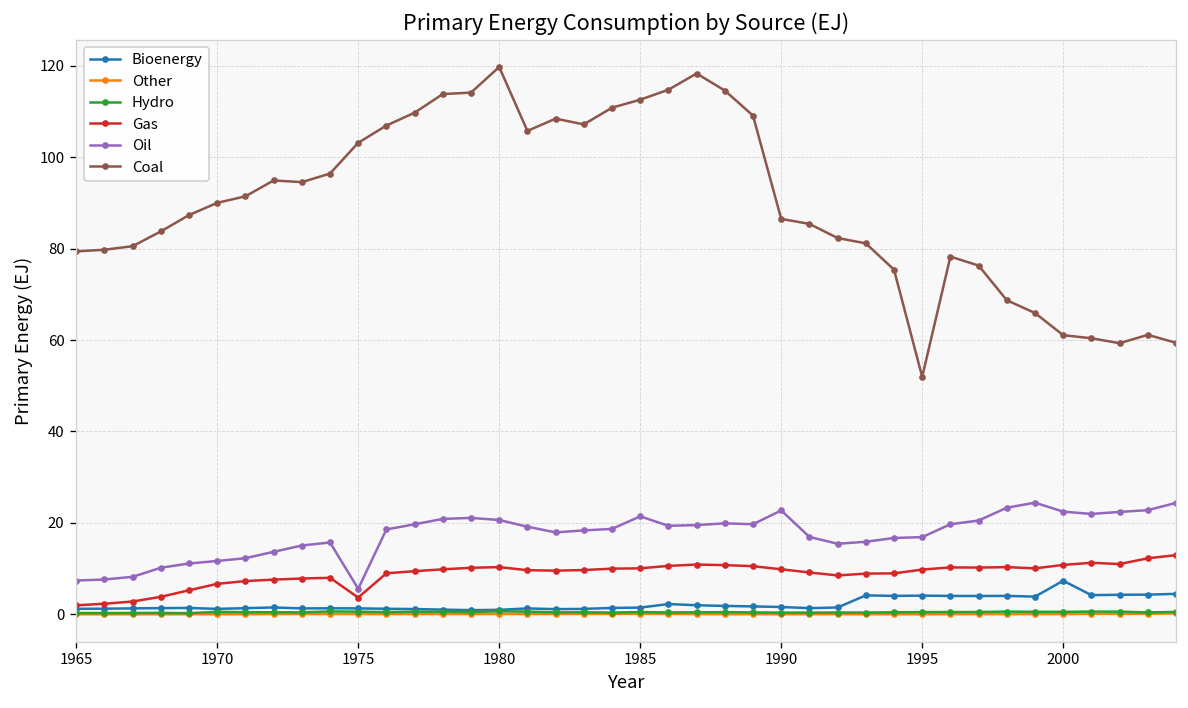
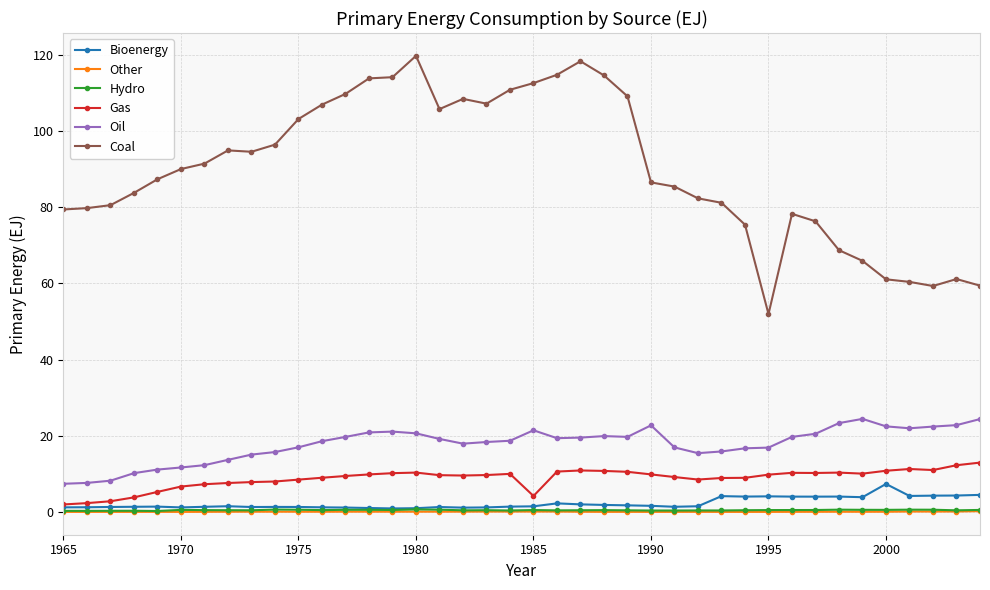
Gas, 1975: 4 -> 8
Oil, 1975: 6 -> 17
Gas, 1985: 10 -> 4
